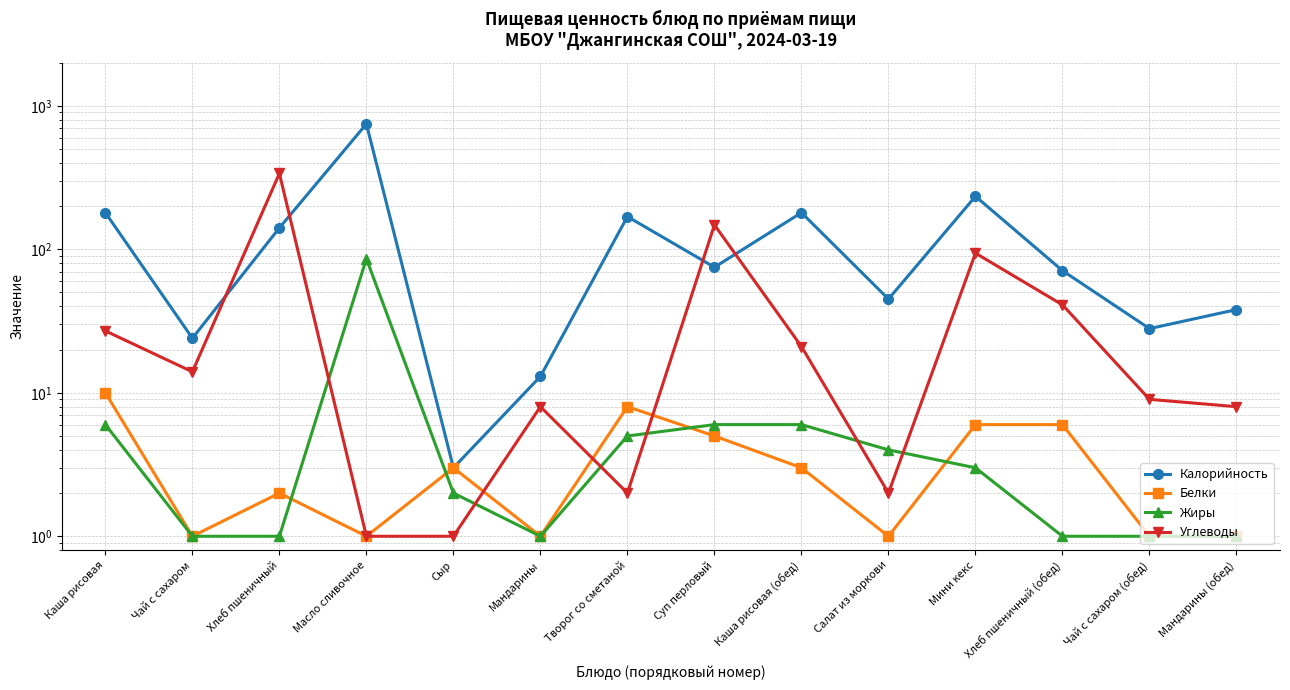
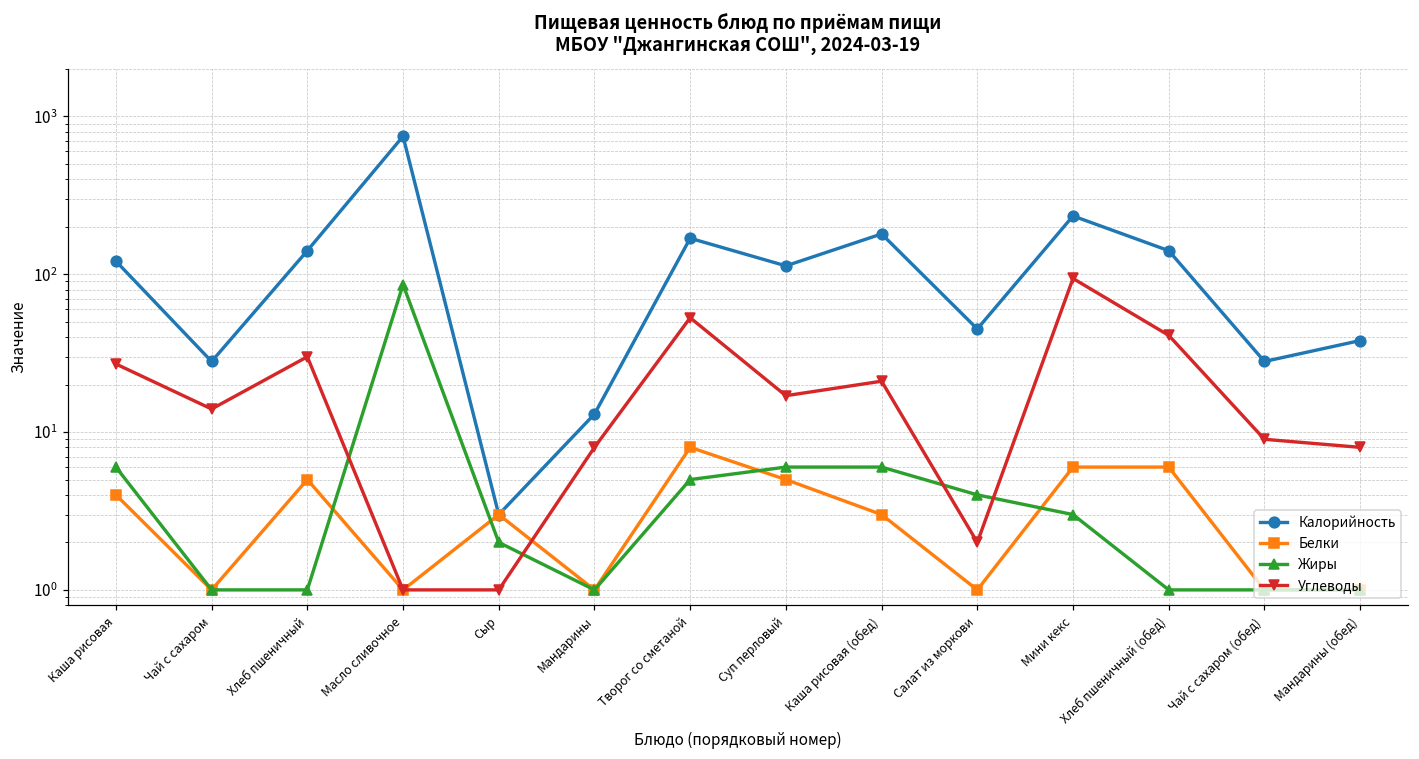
Калорийность, Каша рисовая: 180 -> 120
Белки, Каша рисовая: 10 -> 4
Калорийность, Чай с сахаром: 24 -> 28
Белки, Хлеб пшеничный: 2 -> 5
Углеводы, Хлеб пшеничный: 340 -> 30
Углеводы, Творог со сметаной: 2 -> 53
Калорийность, Суп перловый: 80 -> 110
Углеводы, Суп перловый: 150 -> 17
Калорийность, Хлеб пшеничный (обед): 70 -> 140
